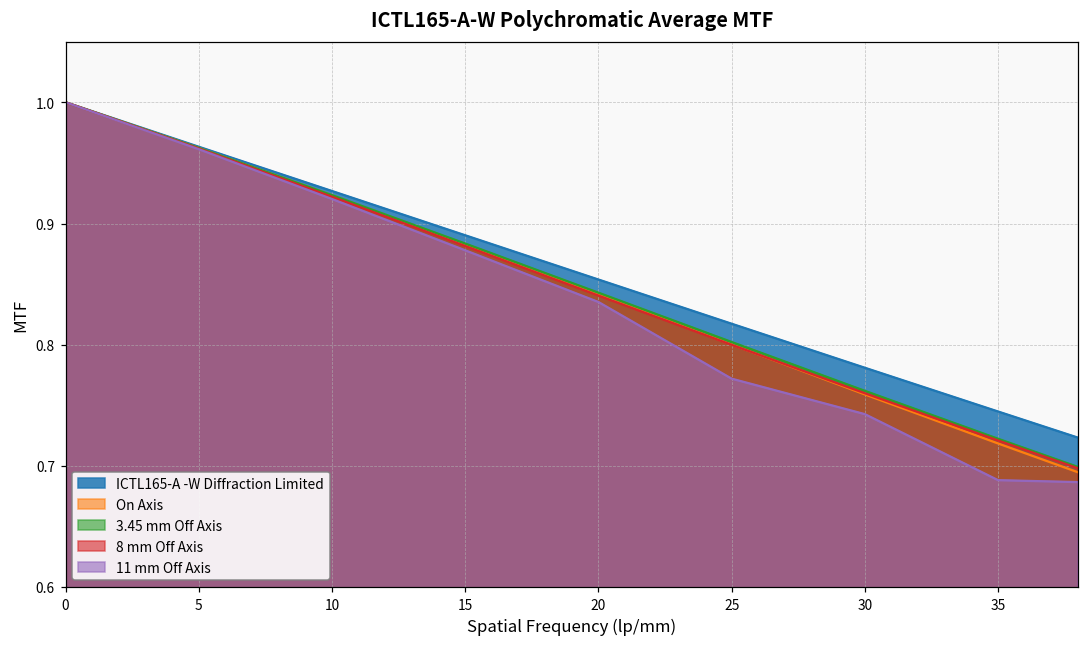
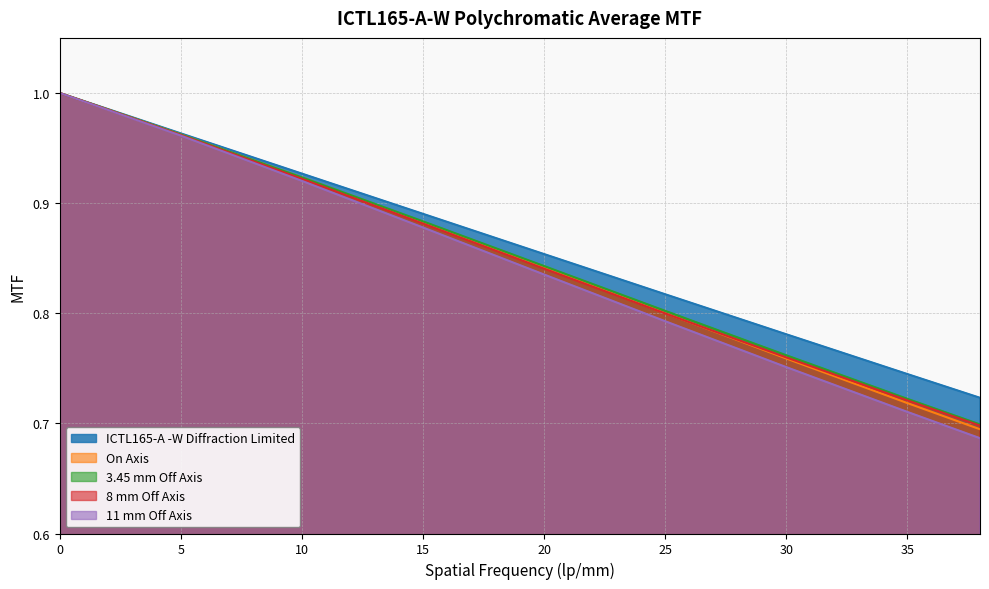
11 mm Off Axis, 25: 0.772 -> 0.793
11 mm Off Axis, 30: 0.743 -> 0.751
11 mm Off Axis, 35: 0.688 -> 0.710
